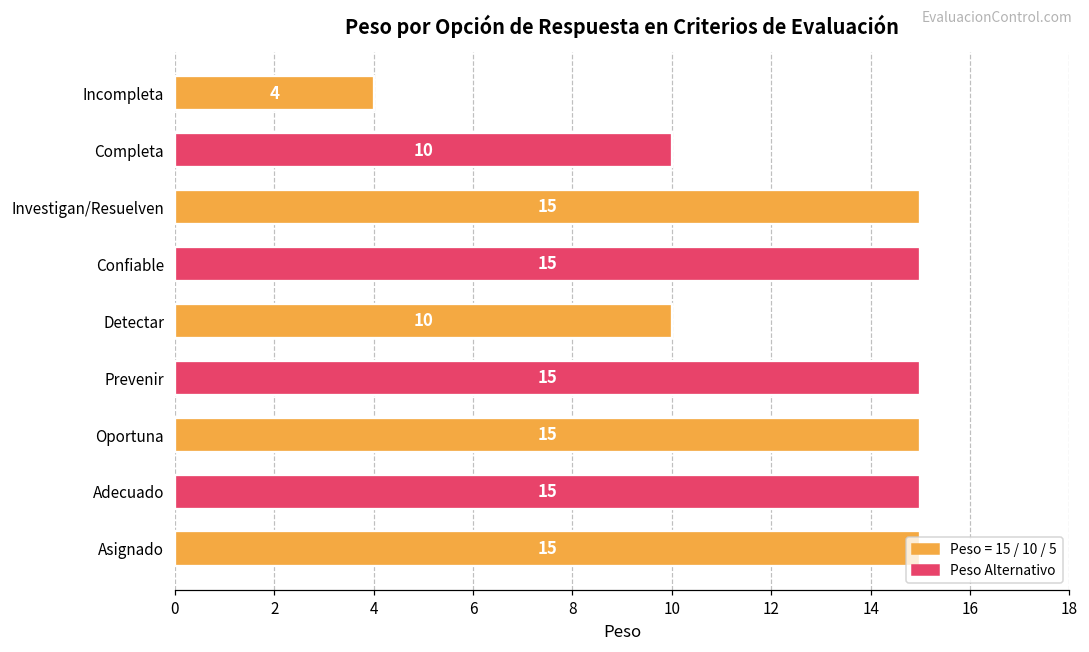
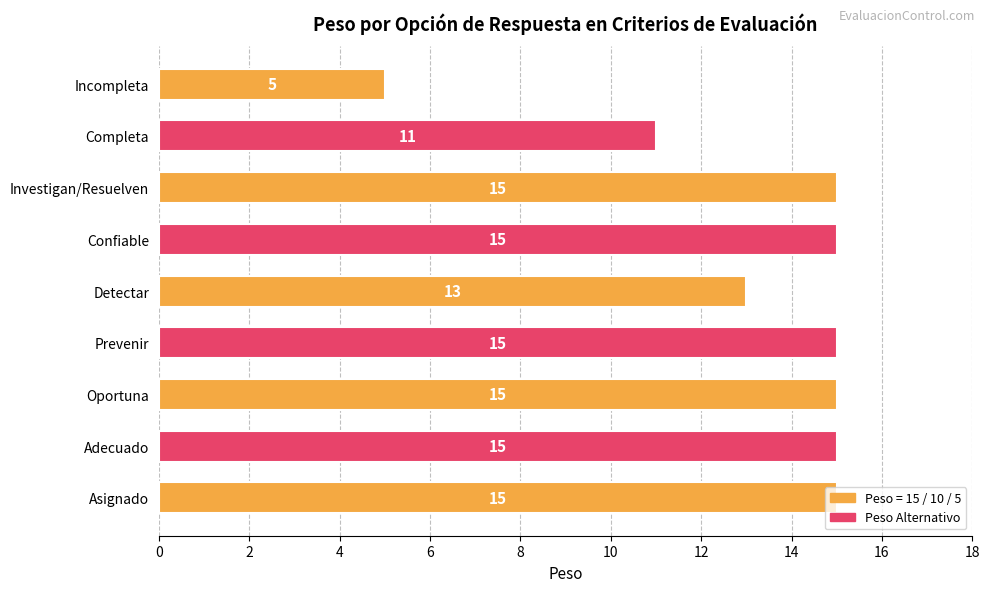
Incompleta: 4 -> 5
Completa: 10 -> 11
Detectar: 10 -> 13
